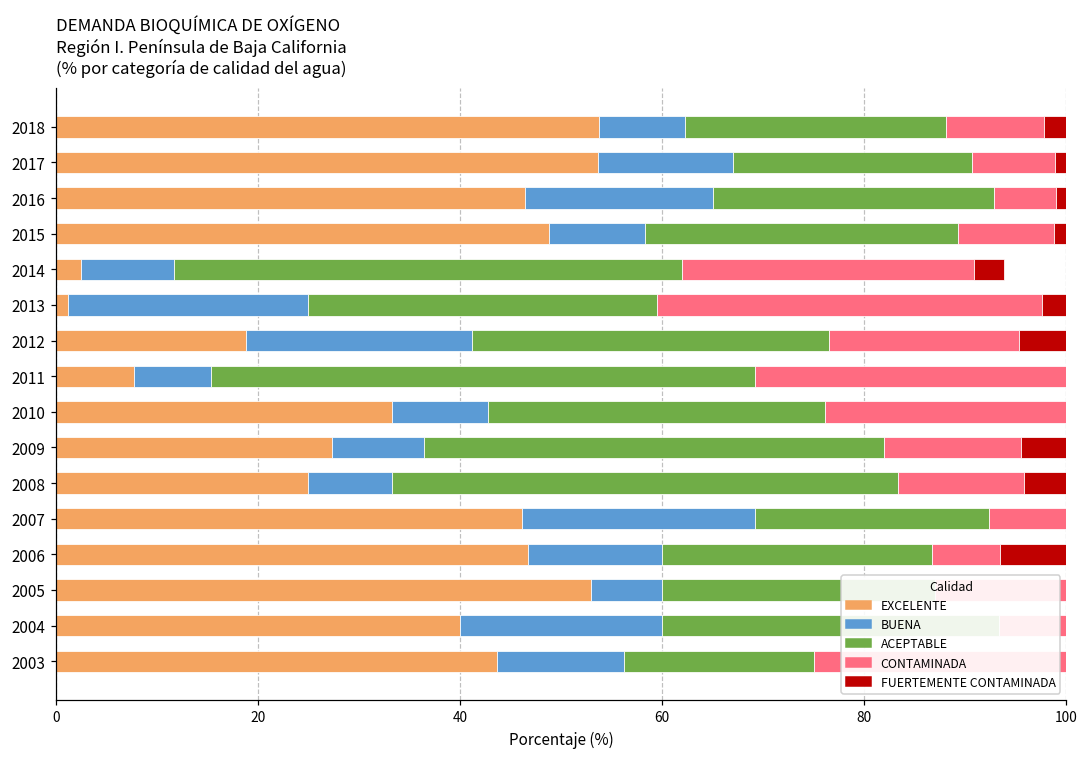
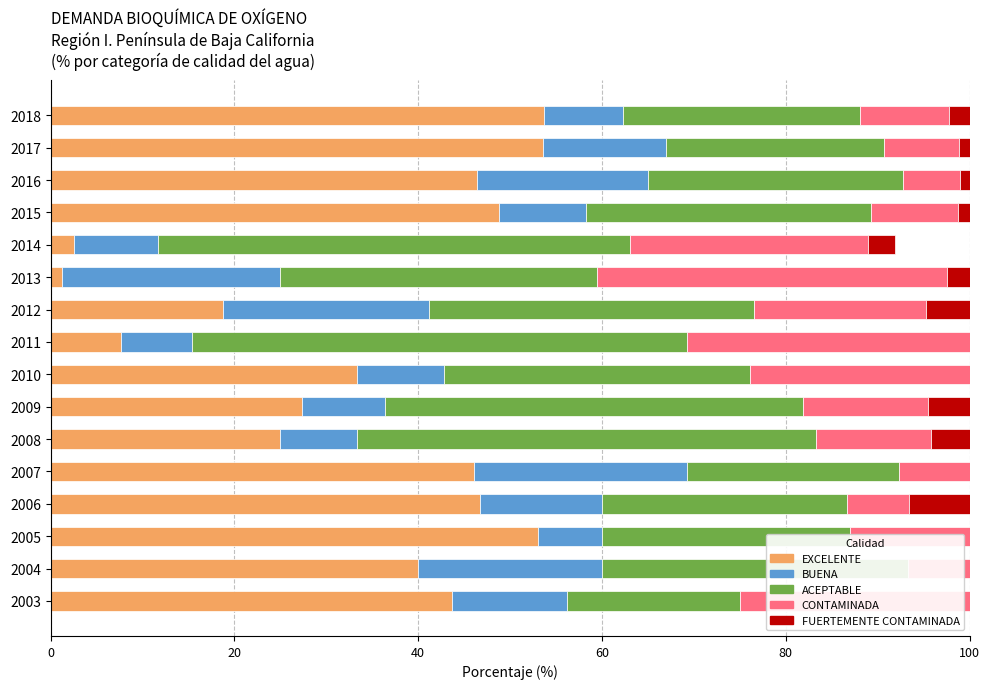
ACEPTABLE, 2014: 50 -> 51
CONTAMINADA, 2014: 29 -> 26
